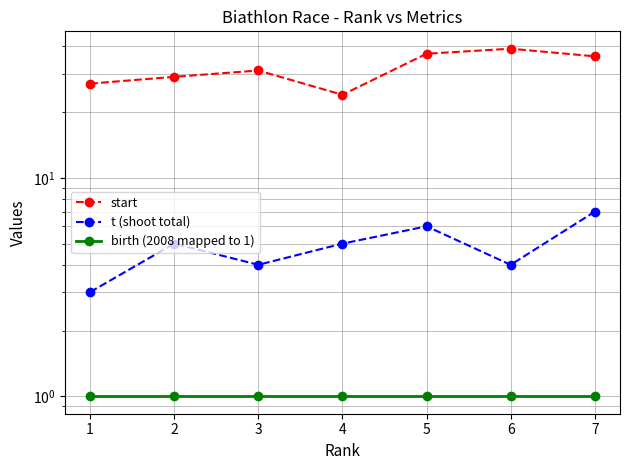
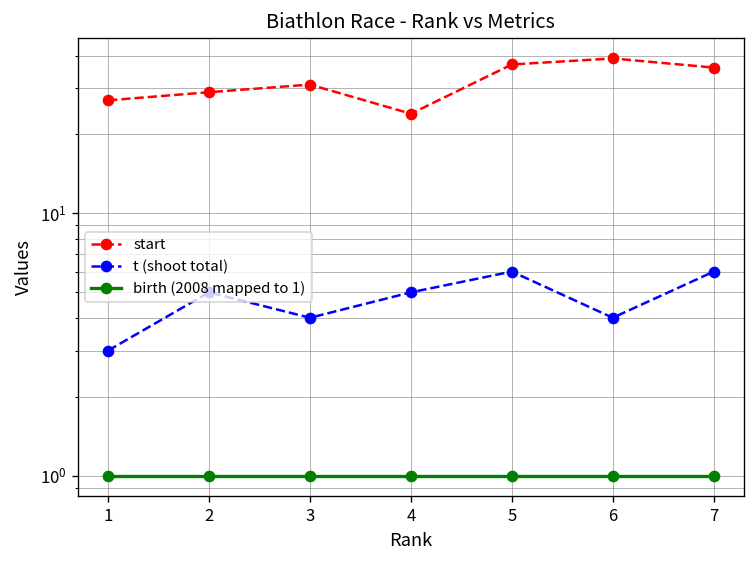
t (shoot total), 7: 7 -> 6
